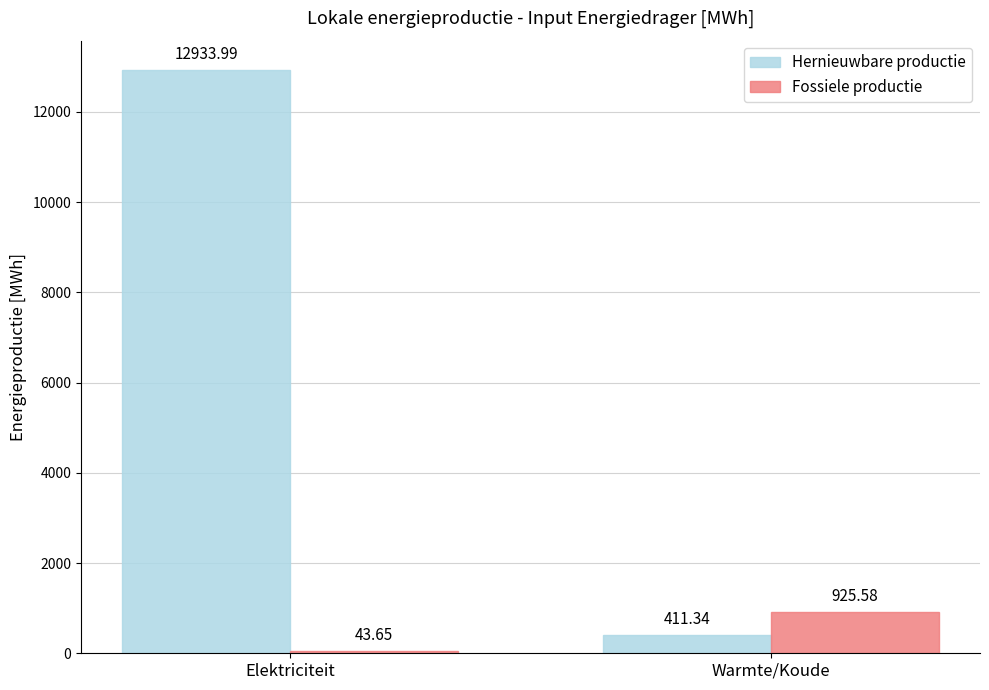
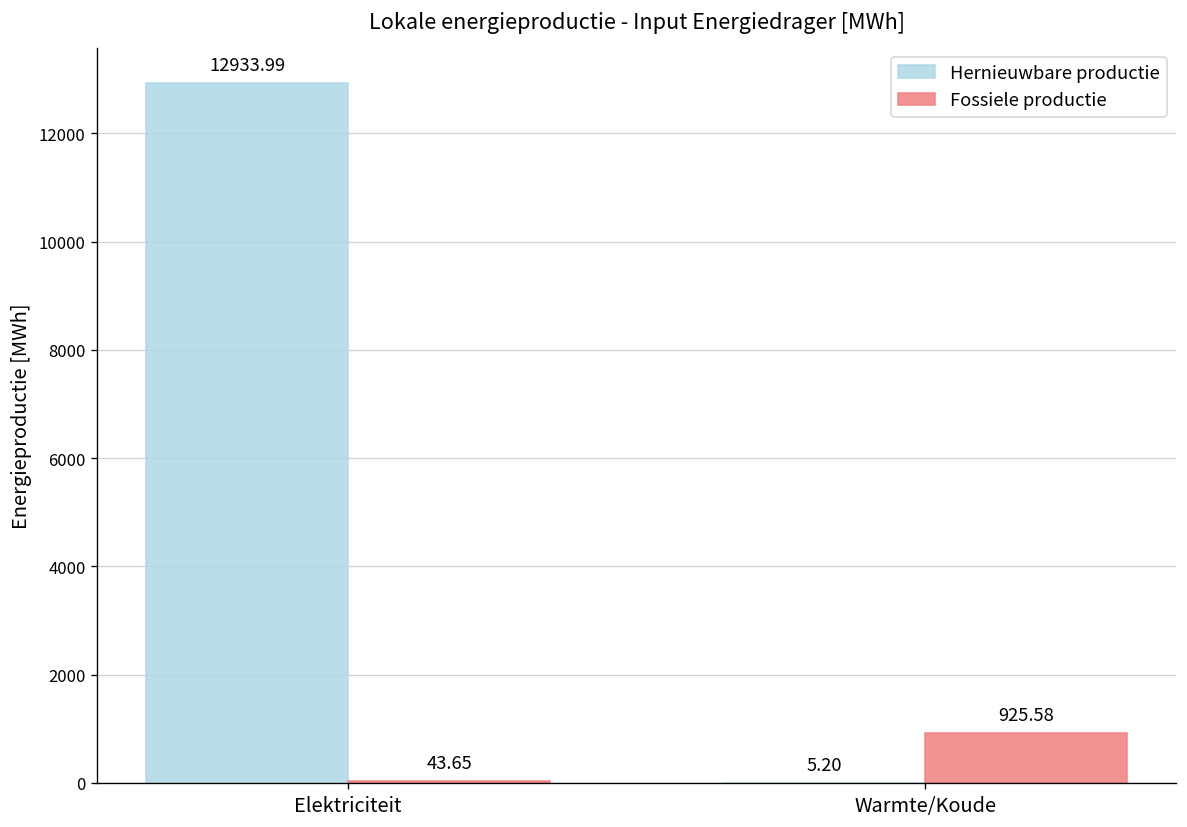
Hernieuwbare productie, Warmte/Koude: 411.34 -> 5.20
